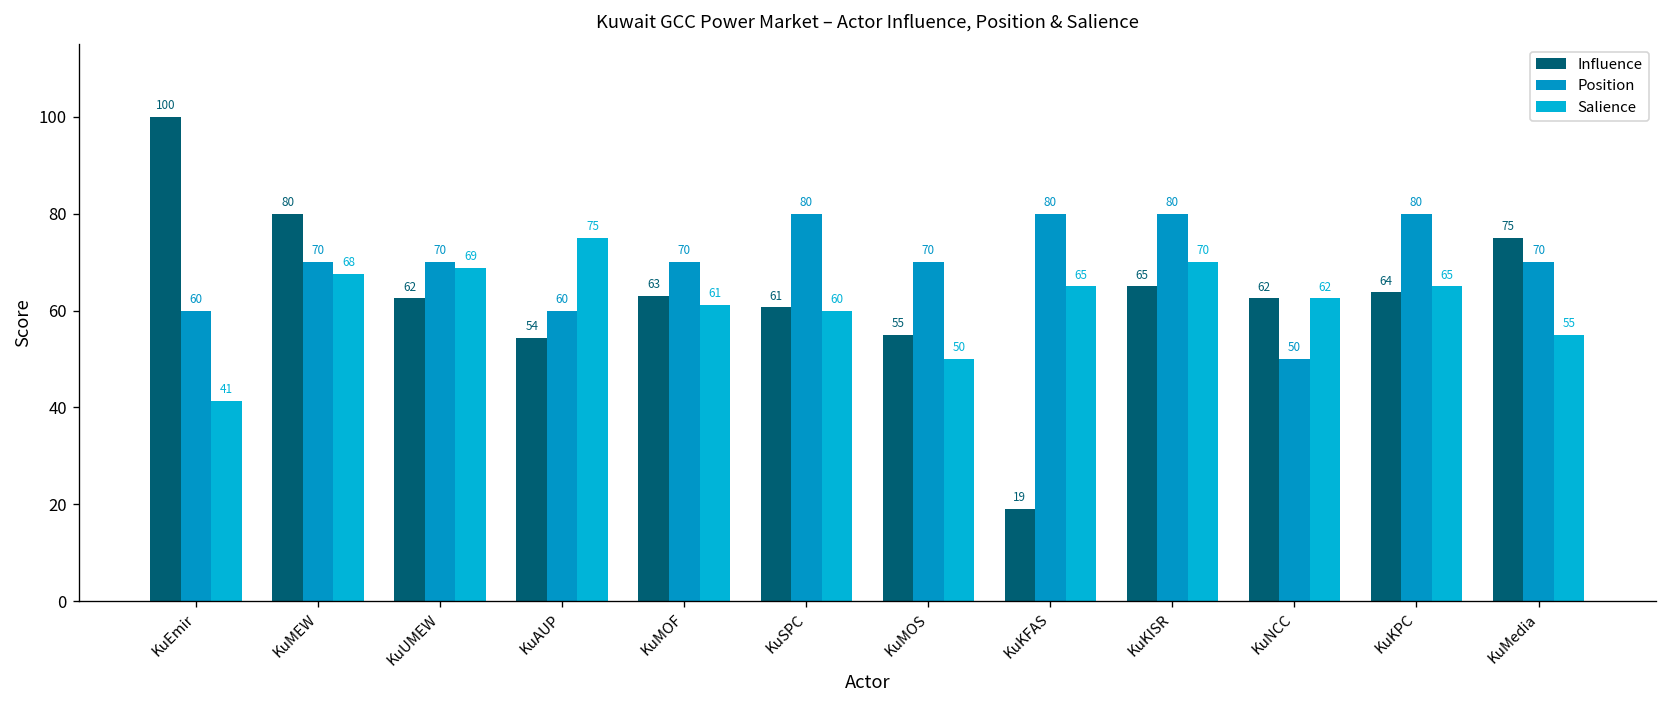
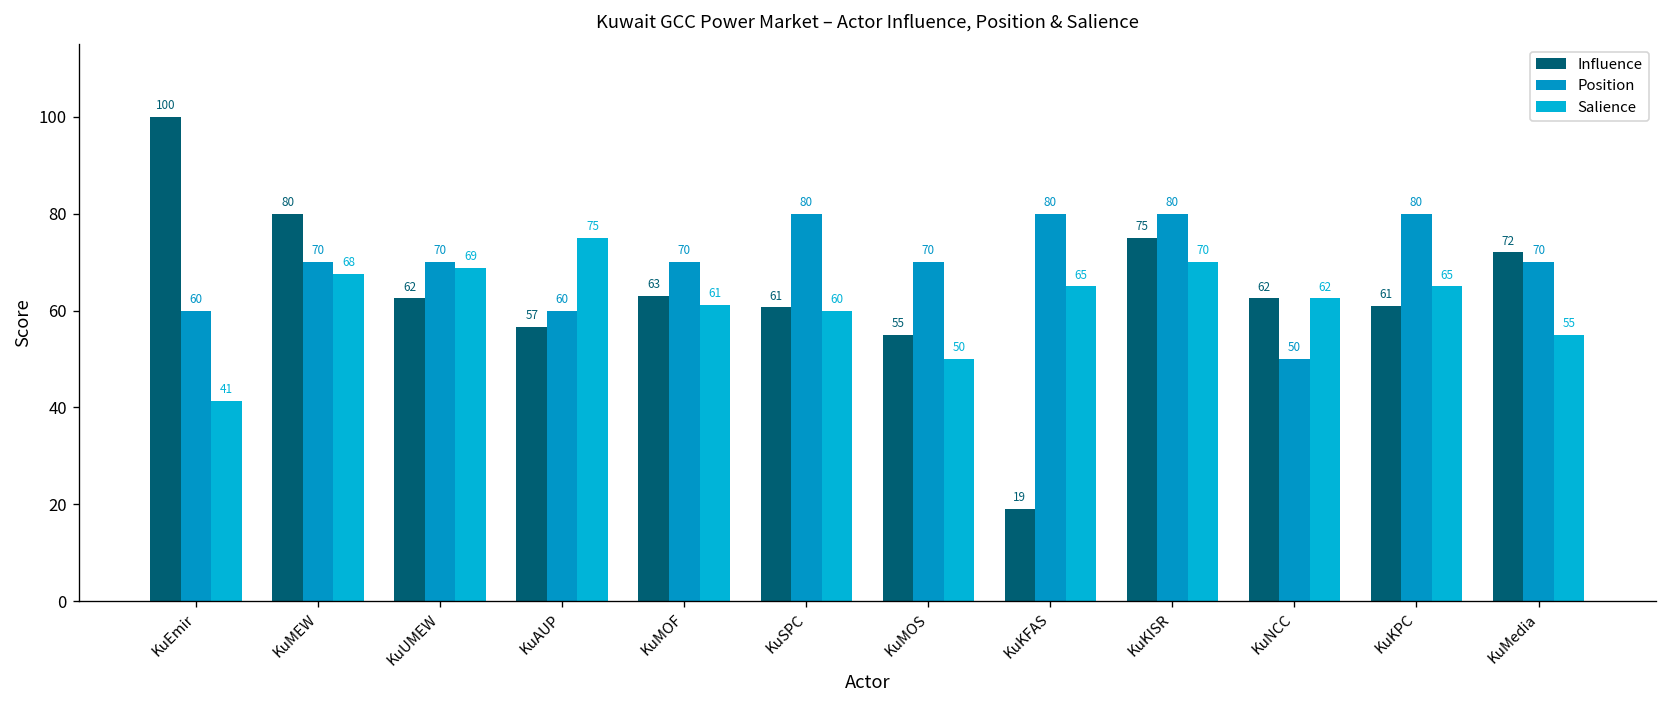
Influence, KuAUP: 54 -> 57
Influence, KuKISR: 65 -> 75
Influence, KuKPC: 64 -> 61
Influence, KuMedia: 75 -> 72
